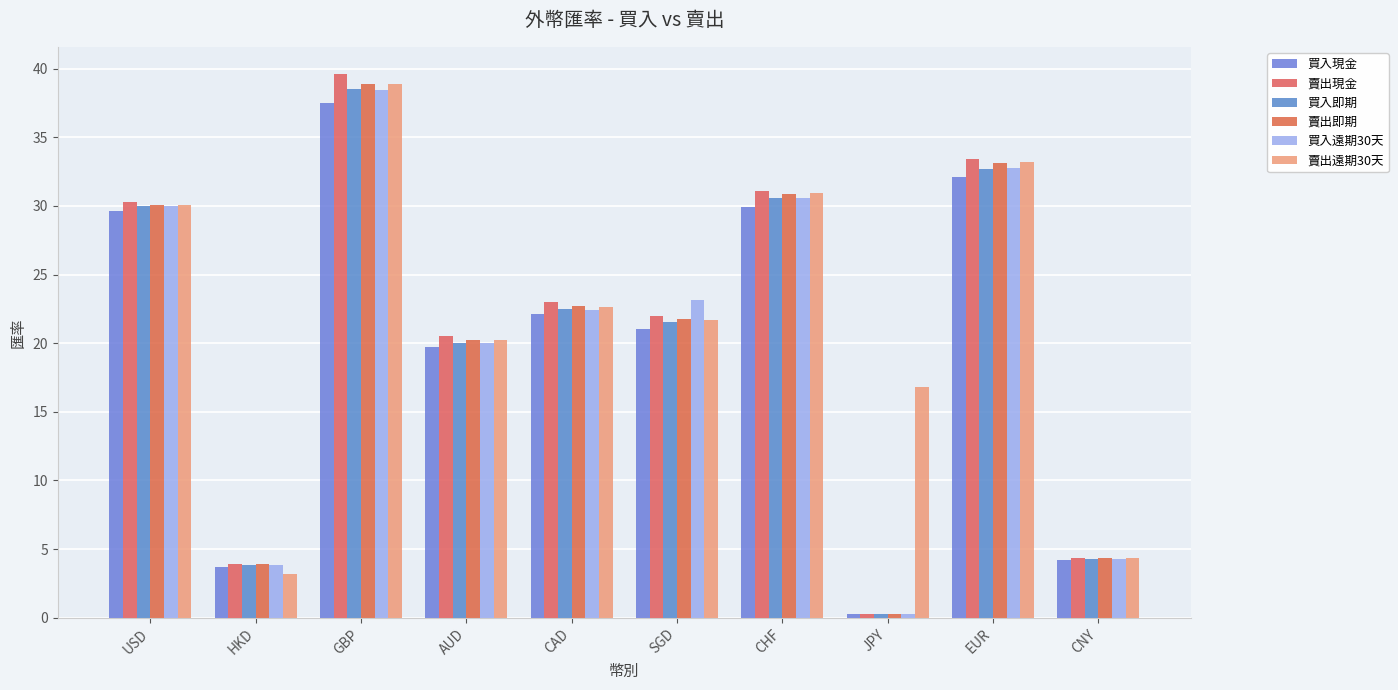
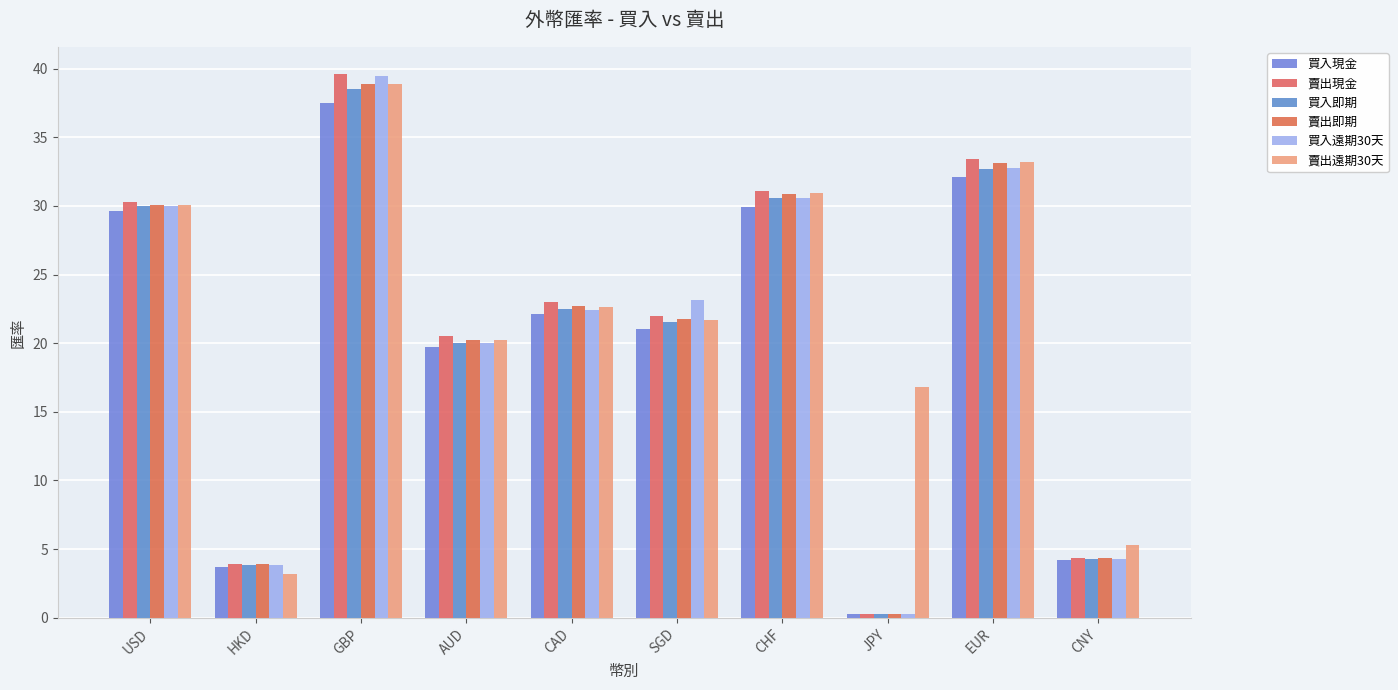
買入遠期30天, GBP: 38.5 -> 39.5
賣出遠期30天, CNY: 4.3 -> 5.3
